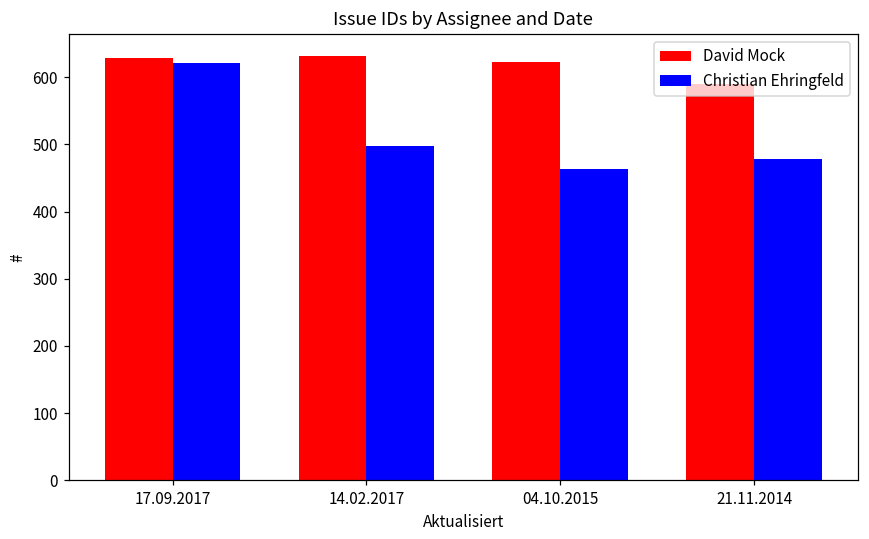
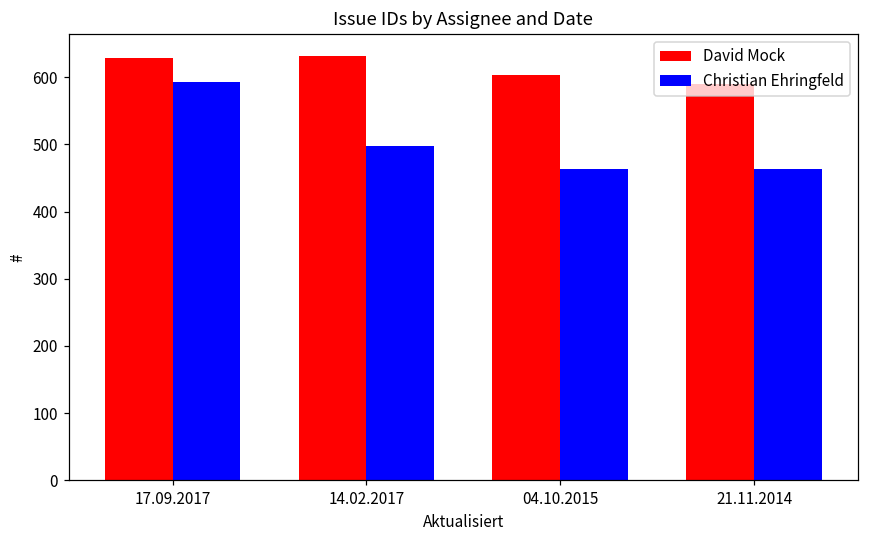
Christian Ehringfeld, 17.09.2017: 620 -> 590
David Mock, 04.10.2015: 620 -> 600
Christian Ehringfeld, 21.11.2014: 480 -> 460
